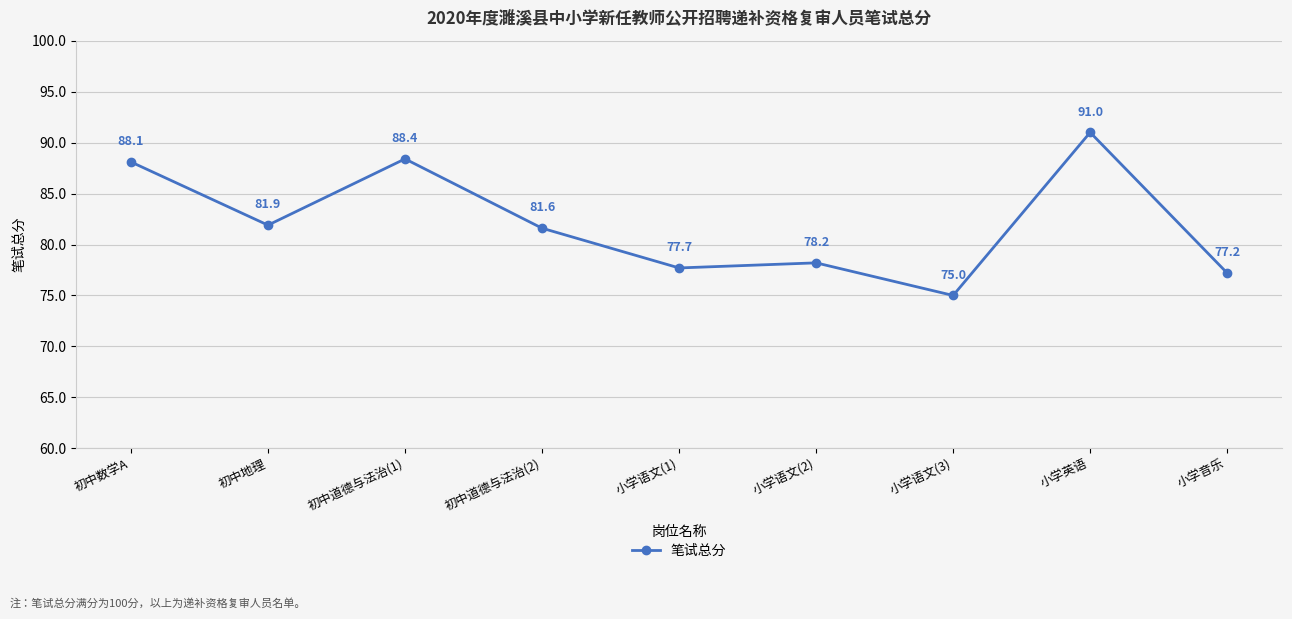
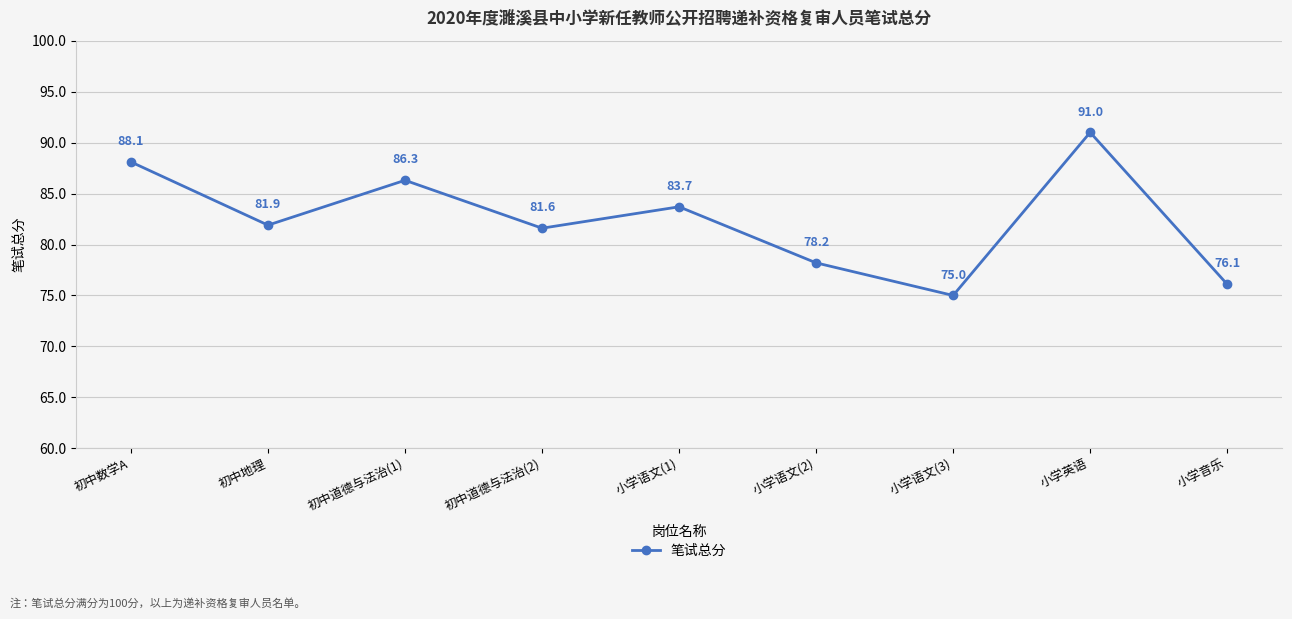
初中道德与法治(1): 88.4 -> 86.3
小学语文(1): 77.7 -> 83.7
小学音乐: 77.2 -> 76.1
